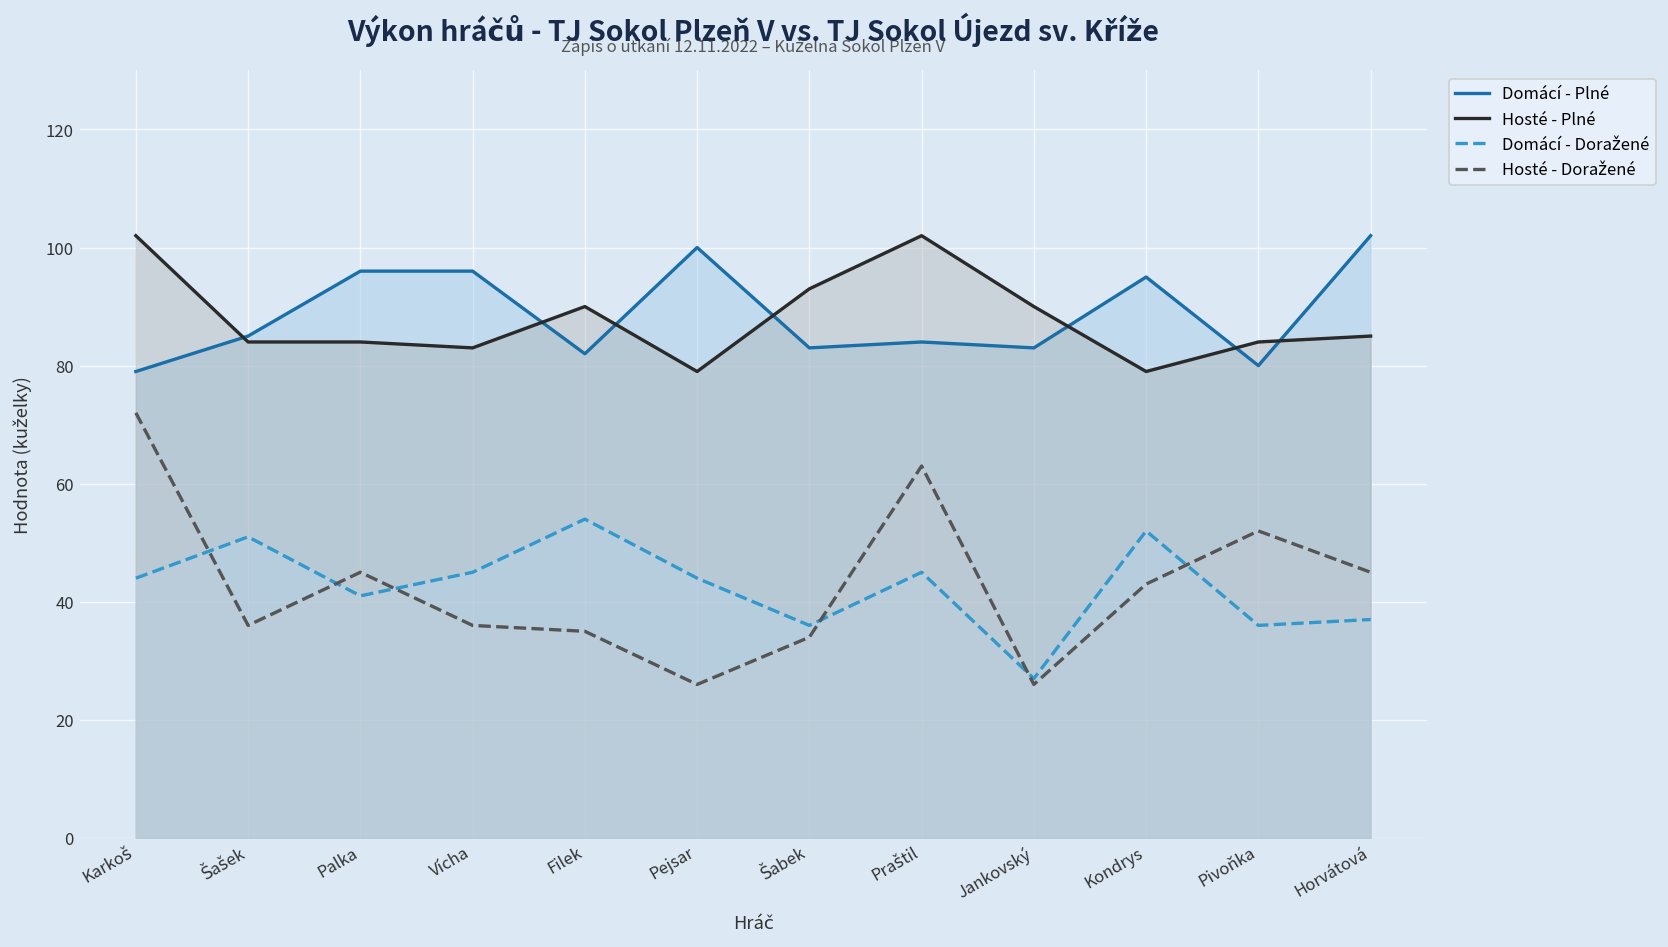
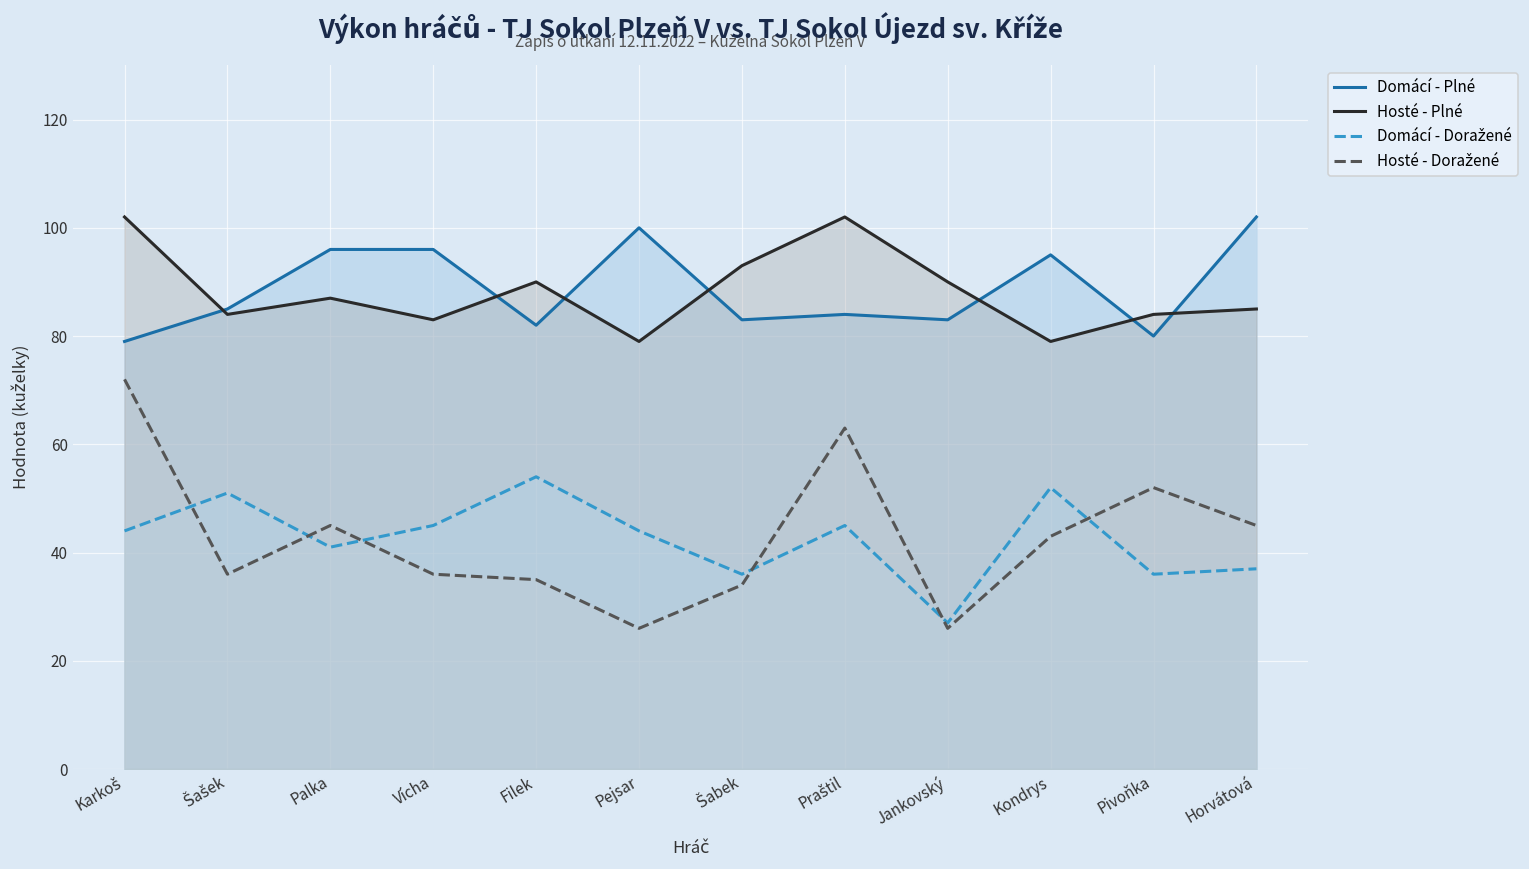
Hosté - Plné, Palka: 84 -> 87
